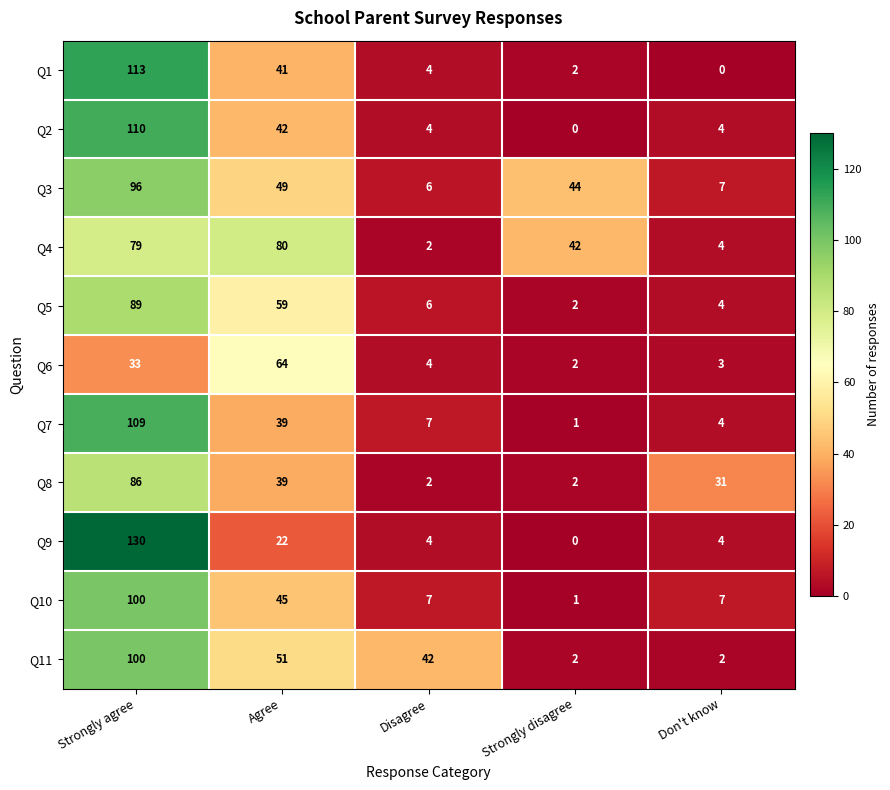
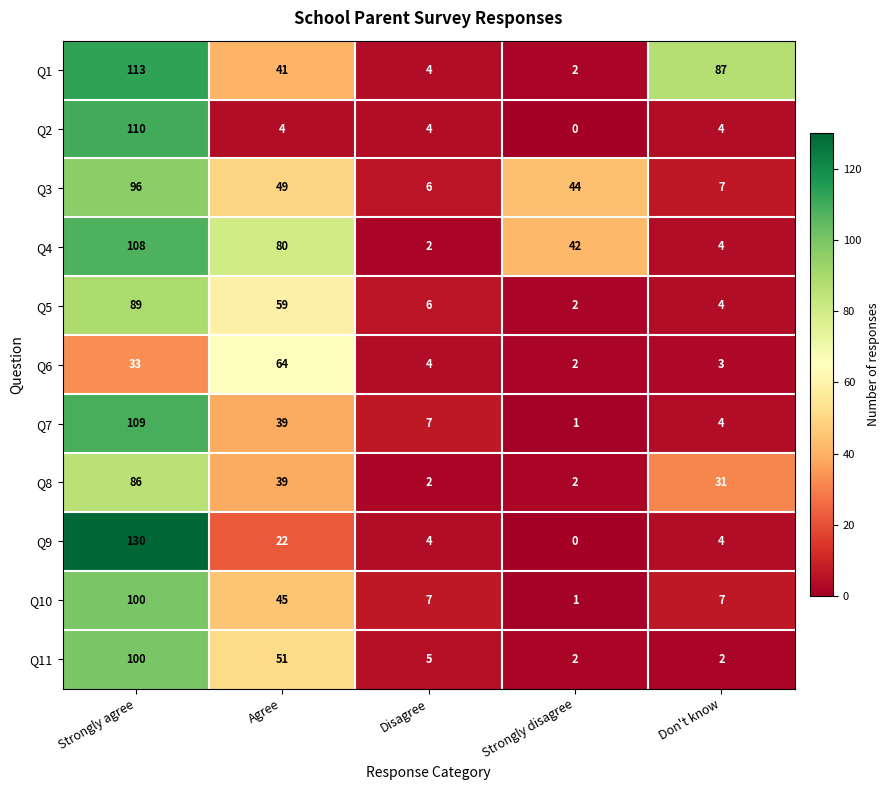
Q1, Don't know: 0 -> 87
Q2, Agree: 42 -> 4
Q4, Strongly agree: 79 -> 108
Q11, Disagree: 42 -> 5
